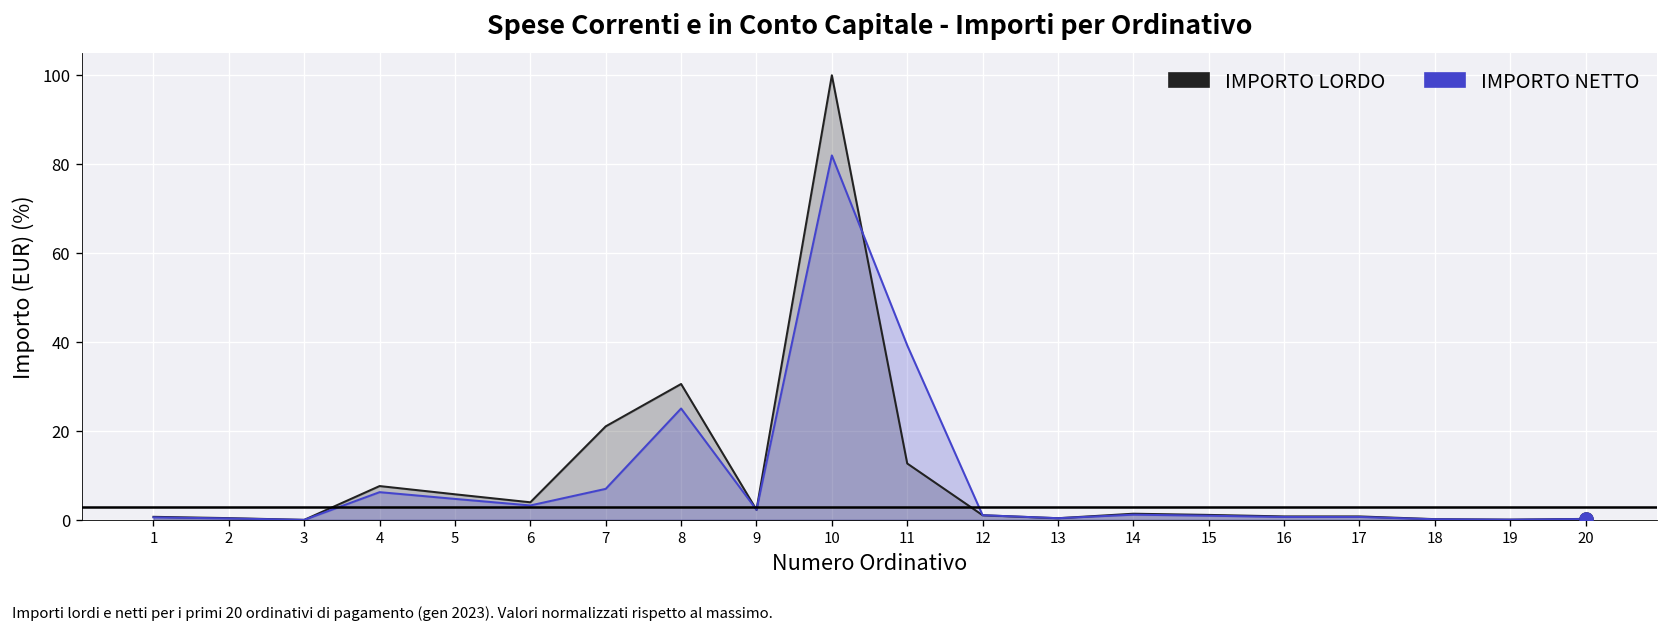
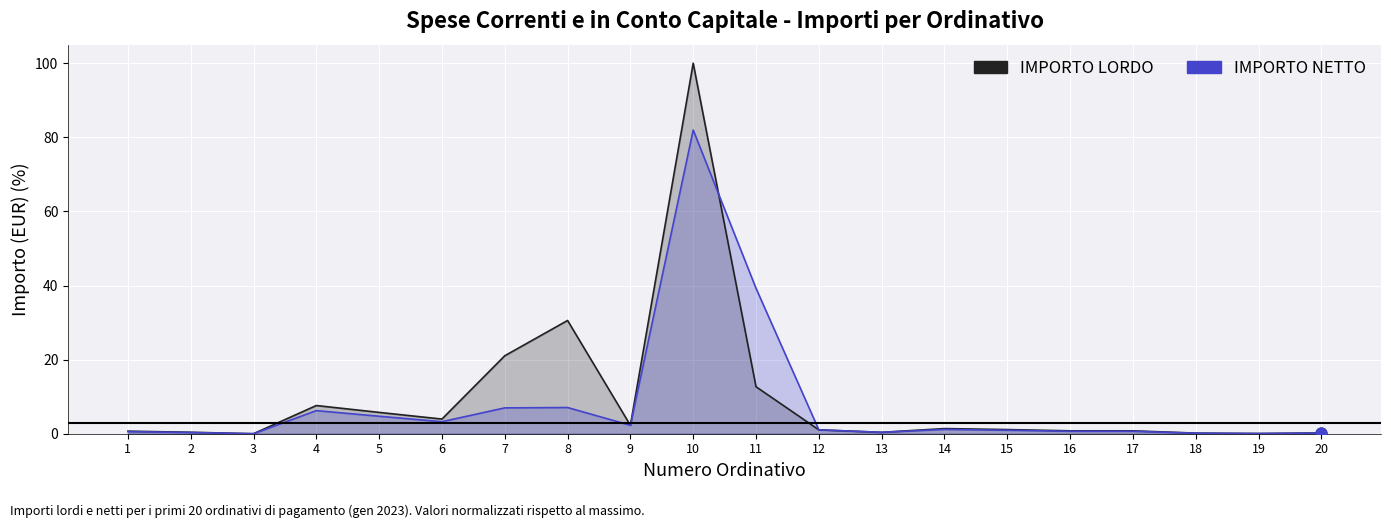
IMPORTO NETTO, 8: 25 -> 7
